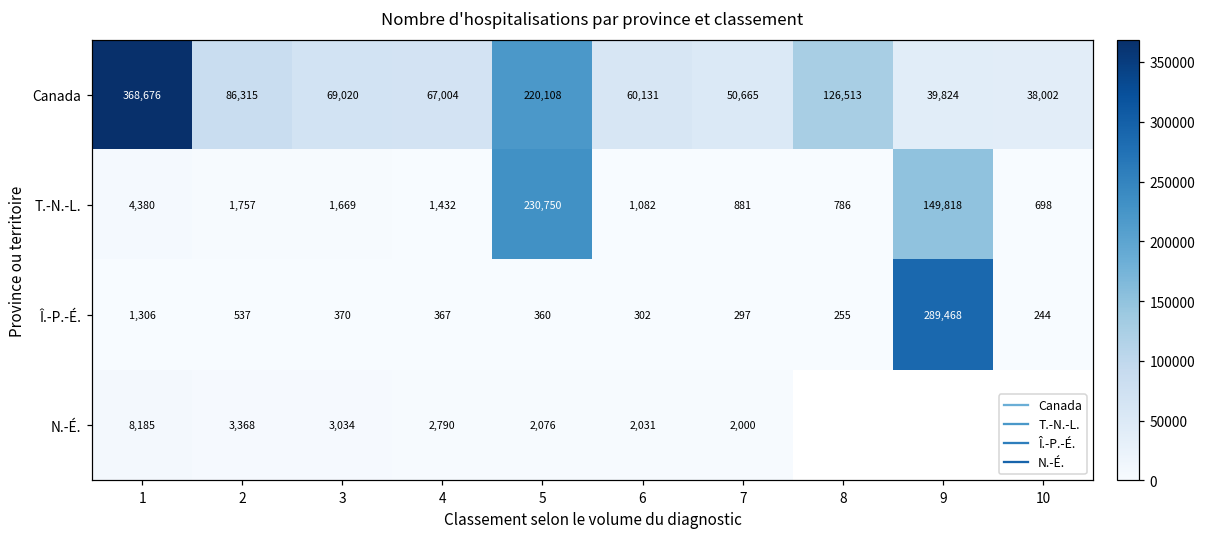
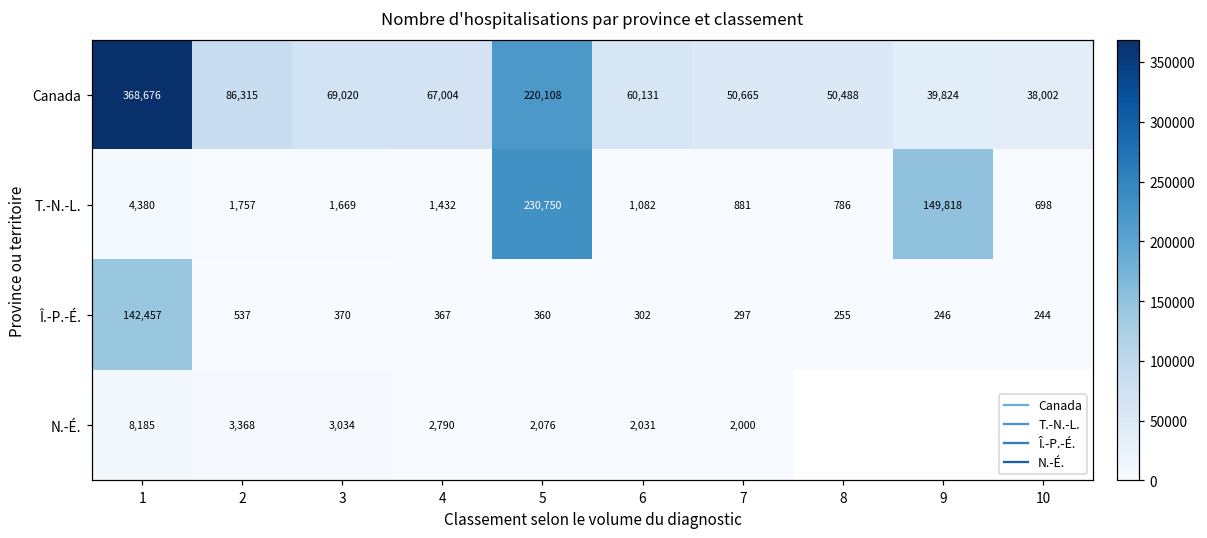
Canada, 8: 126,513 -> 50,488
Î.-P.-É., 1: 1,306 -> 142,457
Î.-P.-É., 9: 289,468 -> 246
